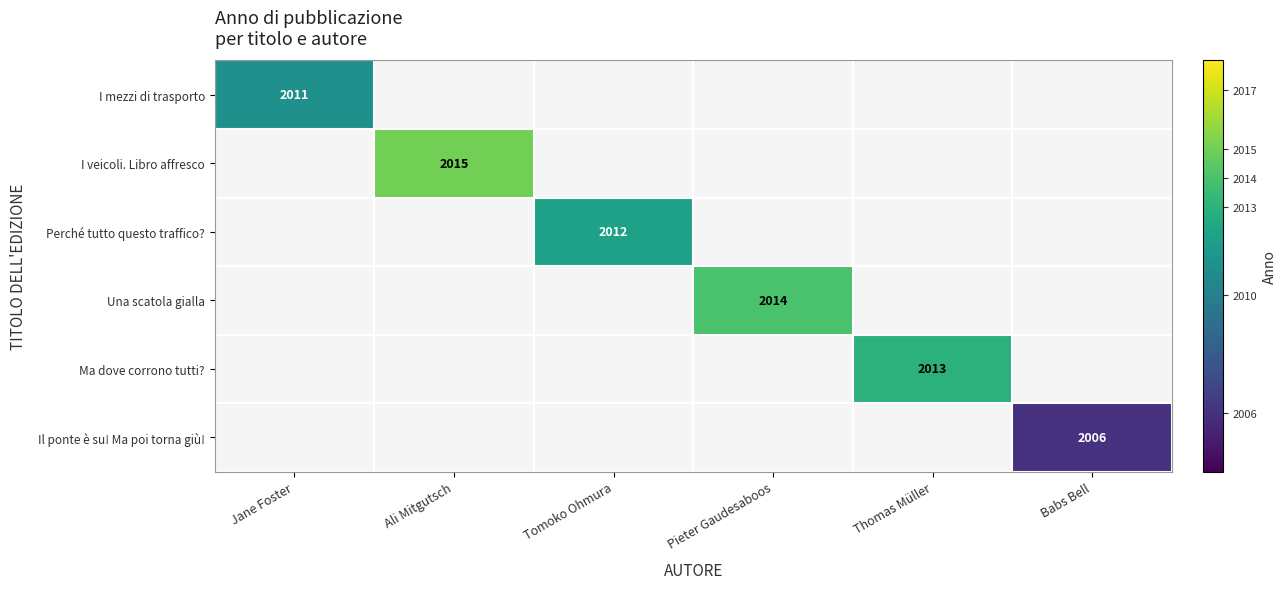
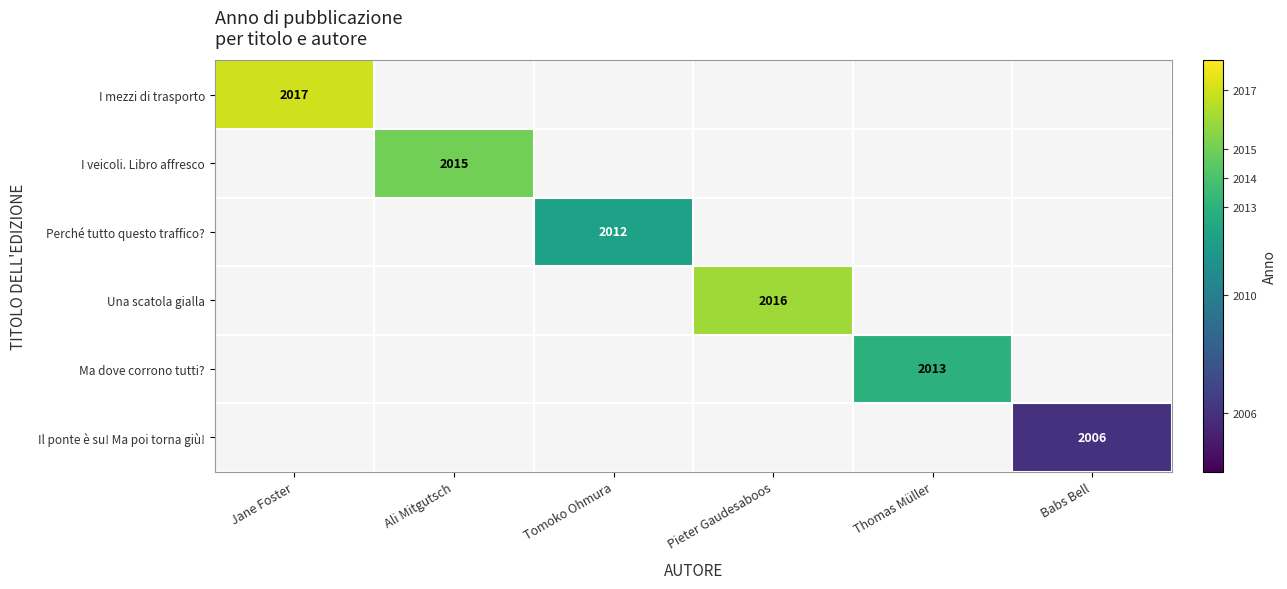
I mezzi di trasporto, Jane Foster: 2011 -> 2017
Una scatola gialla, Pieter Gaudesaboos: 2014 -> 2016
